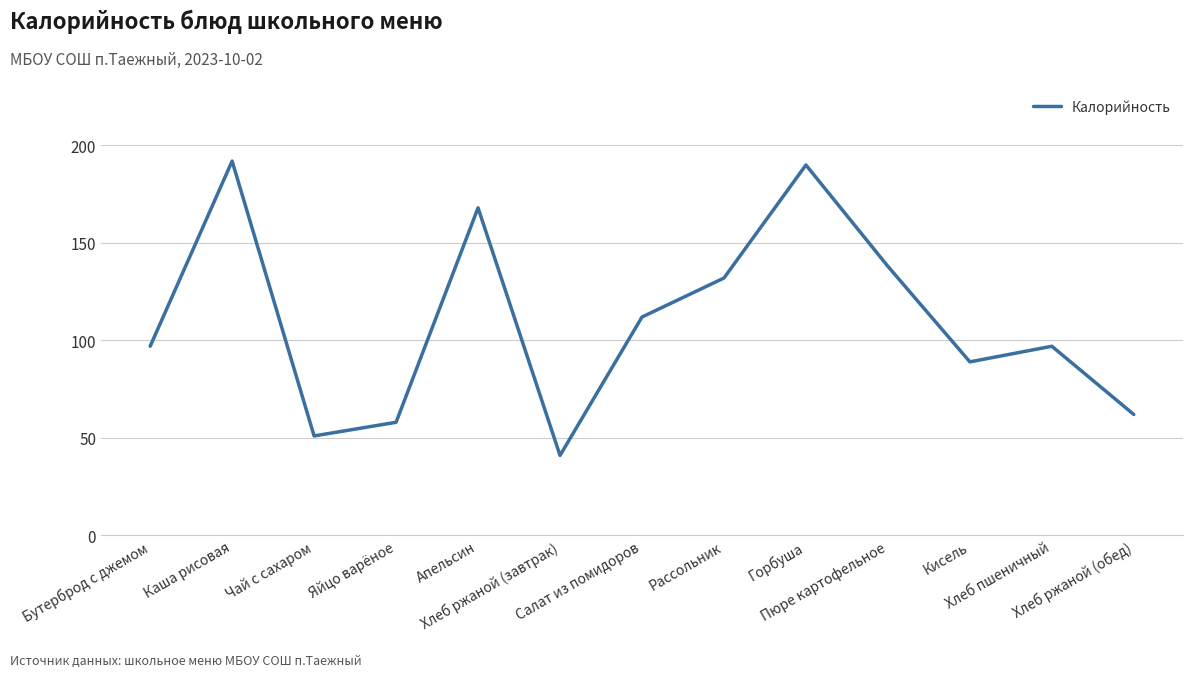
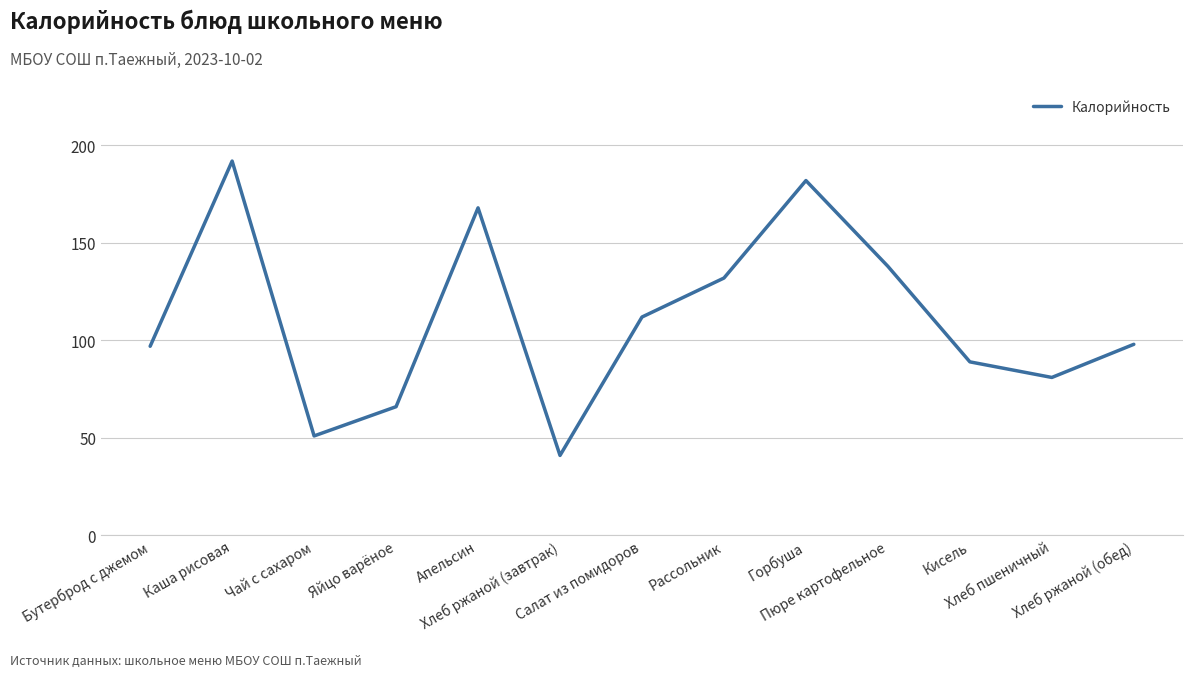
Яйцо варёное: 58 -> 66
Горбуша: 190 -> 182
Хлеб пшеничный: 97 -> 81
Хлеб ржаной (обед): 62 -> 98
